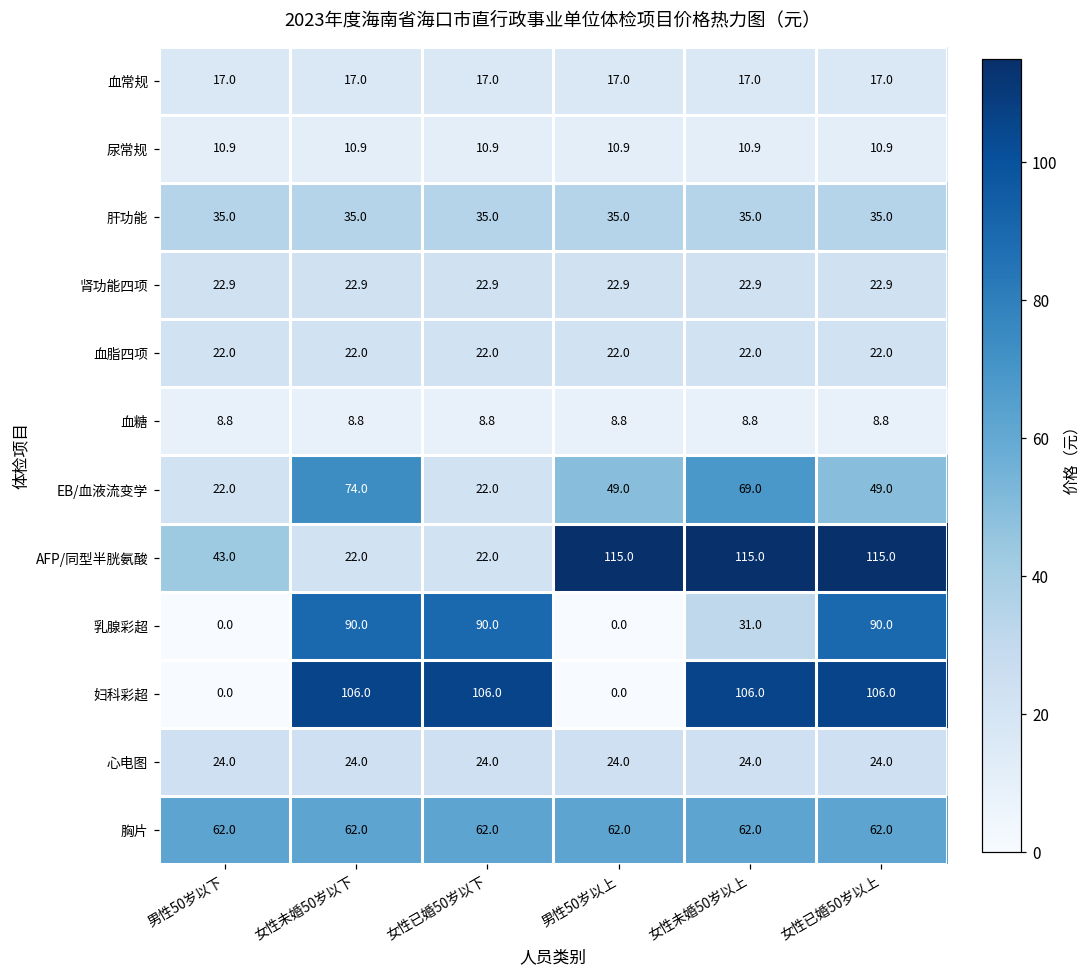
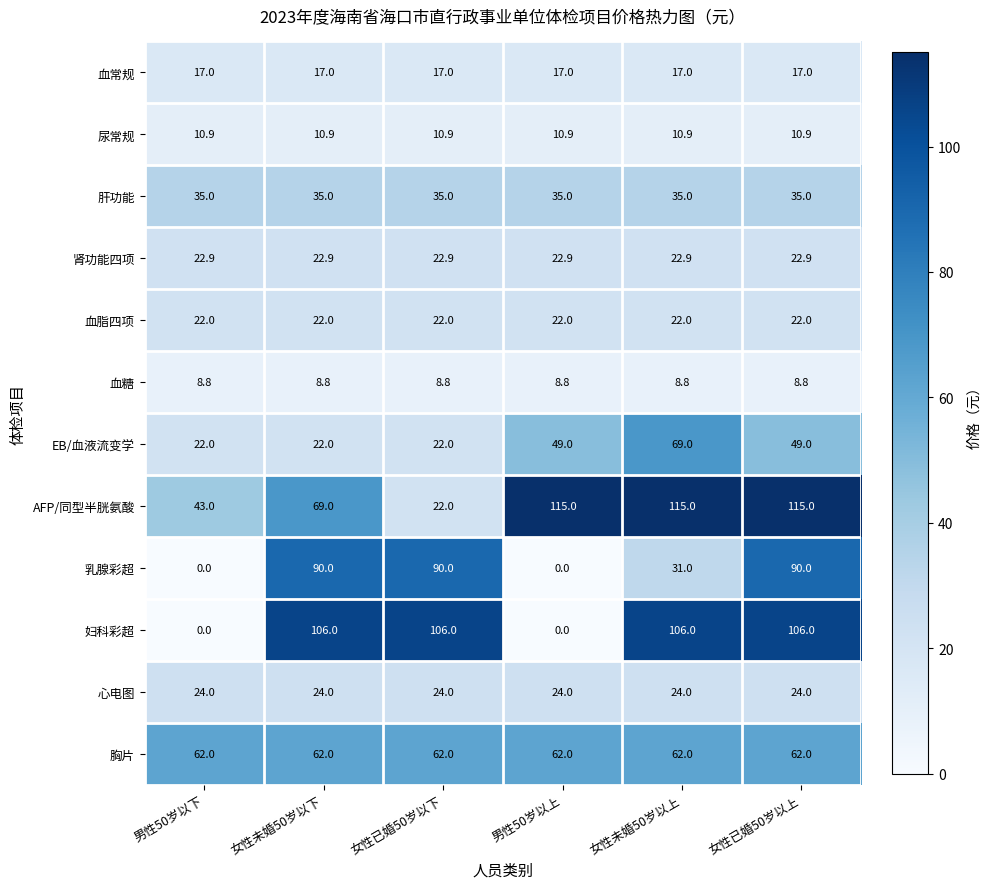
EB/血液流变学, 女性未婚50岁以下: 74.0 -> 22.0
AFP/同型半胱氨酸, 女性未婚50岁以下: 22.0 -> 69.0
